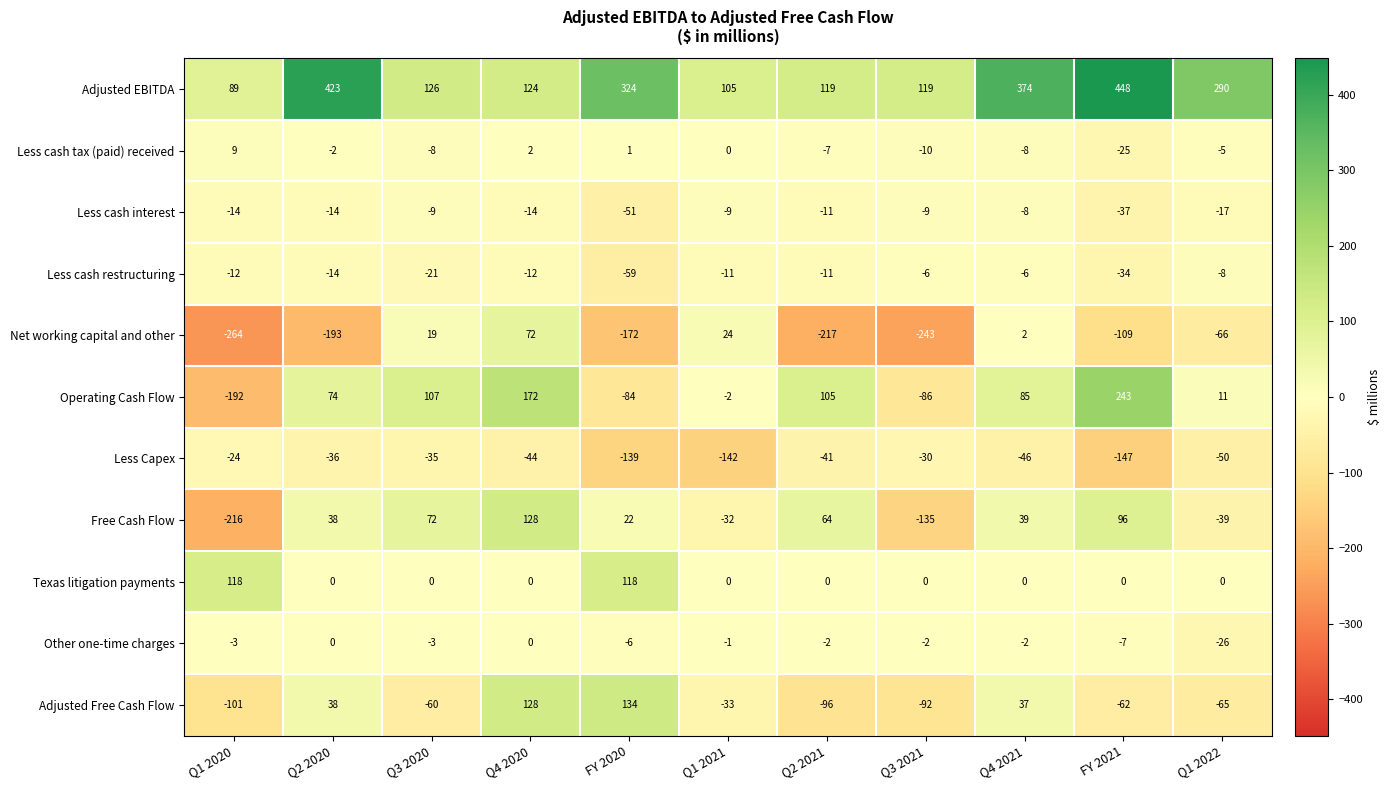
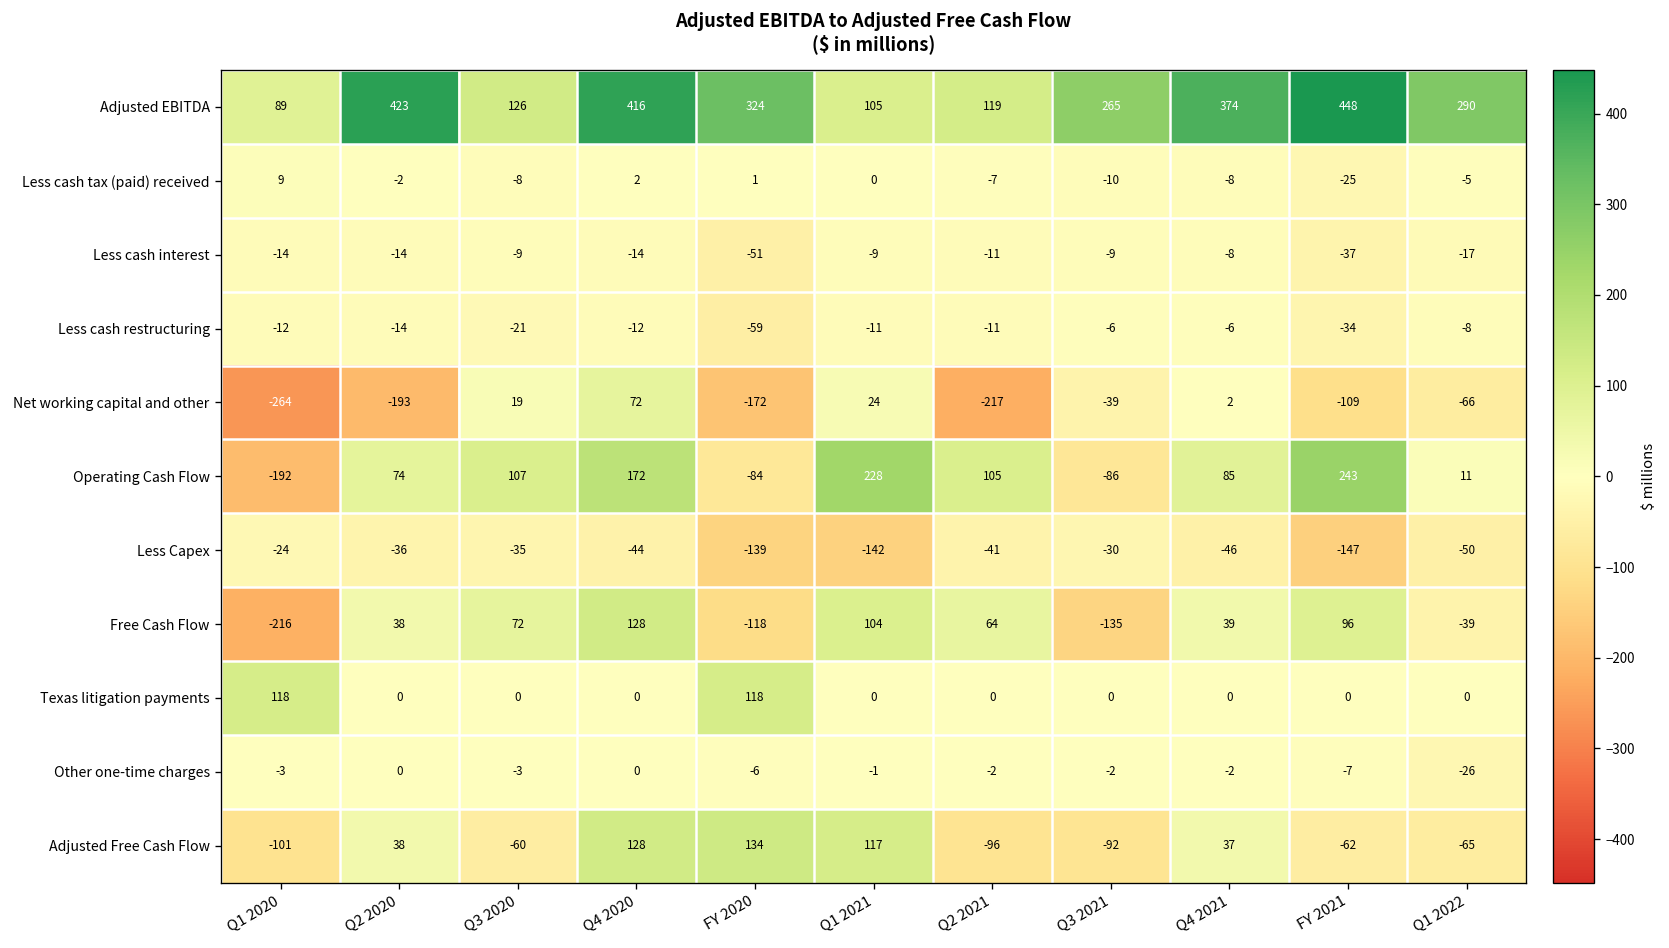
Adjusted EBITDA, Q4 2020: 124 -> 416
Adjusted EBITDA, Q3 2021: 119 -> 265
Net working capital and other, Q3 2021: -243 -> -39
Operating Cash Flow, Q1 2021: -2 -> 228
Free Cash Flow, FY 2020: 22 -> -118
Free Cash Flow, Q1 2021: -32 -> 104
Adjusted Free Cash Flow, Q1 2021: -33 -> 117
